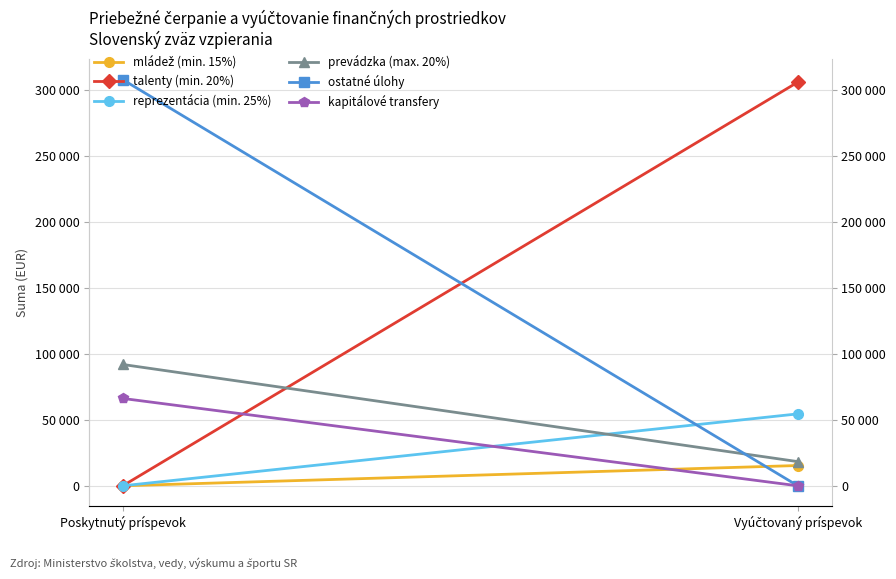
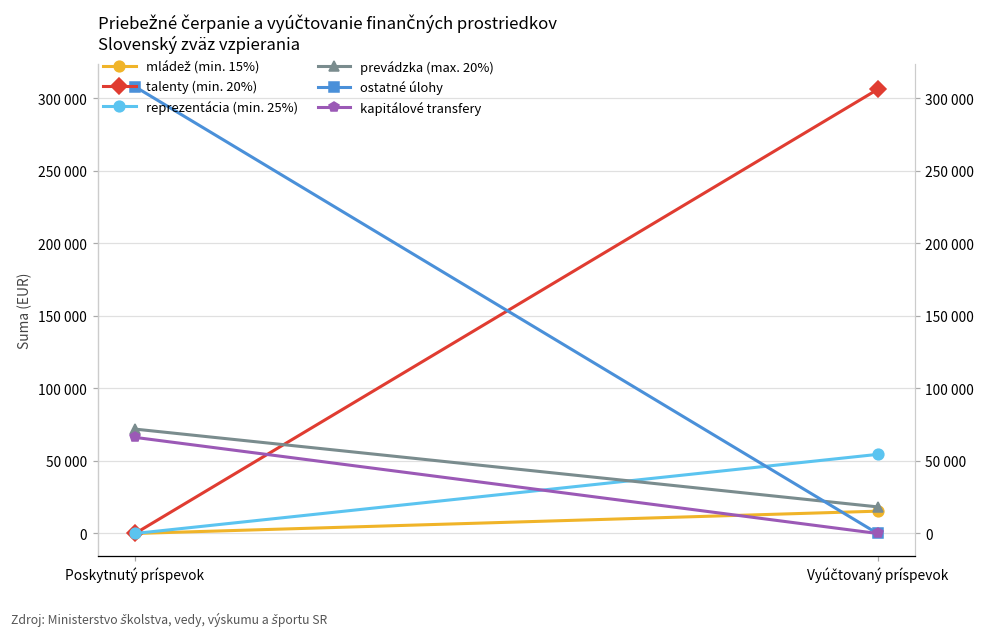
prevádzka (max. 20%), Poskytnutý príspevok: 92000 -> 72000
